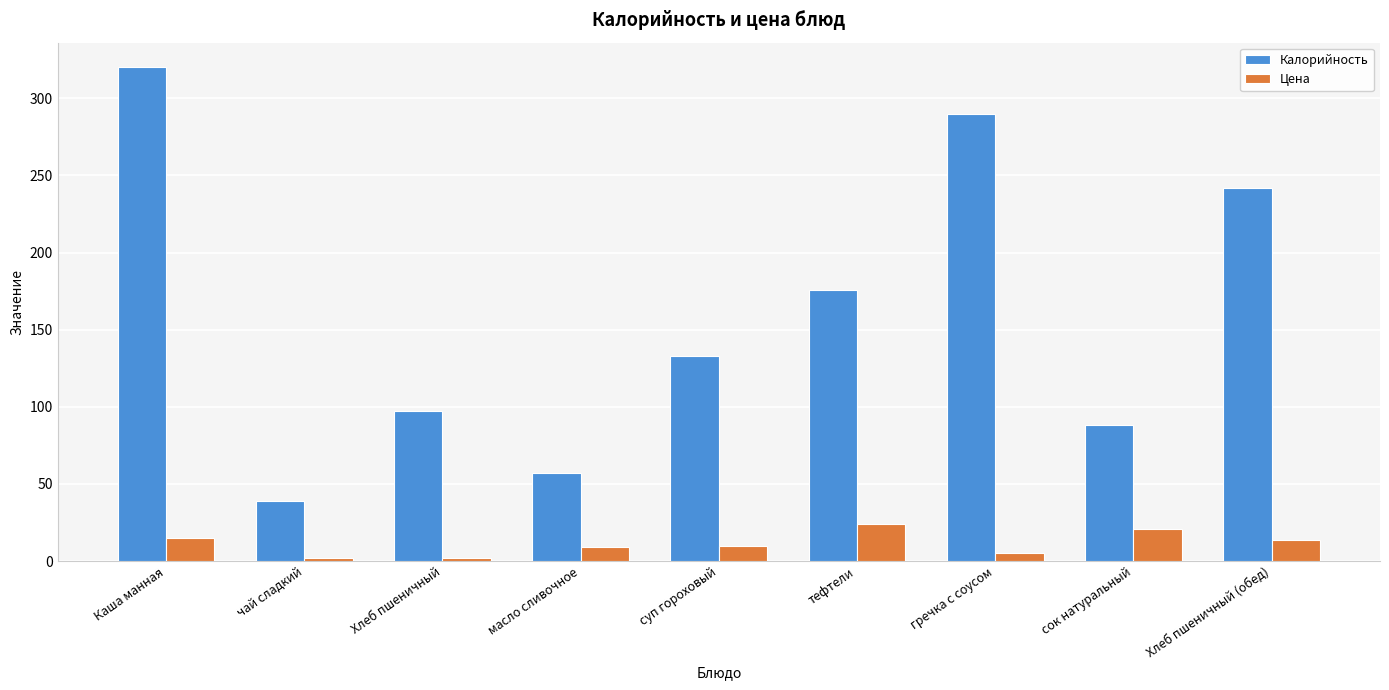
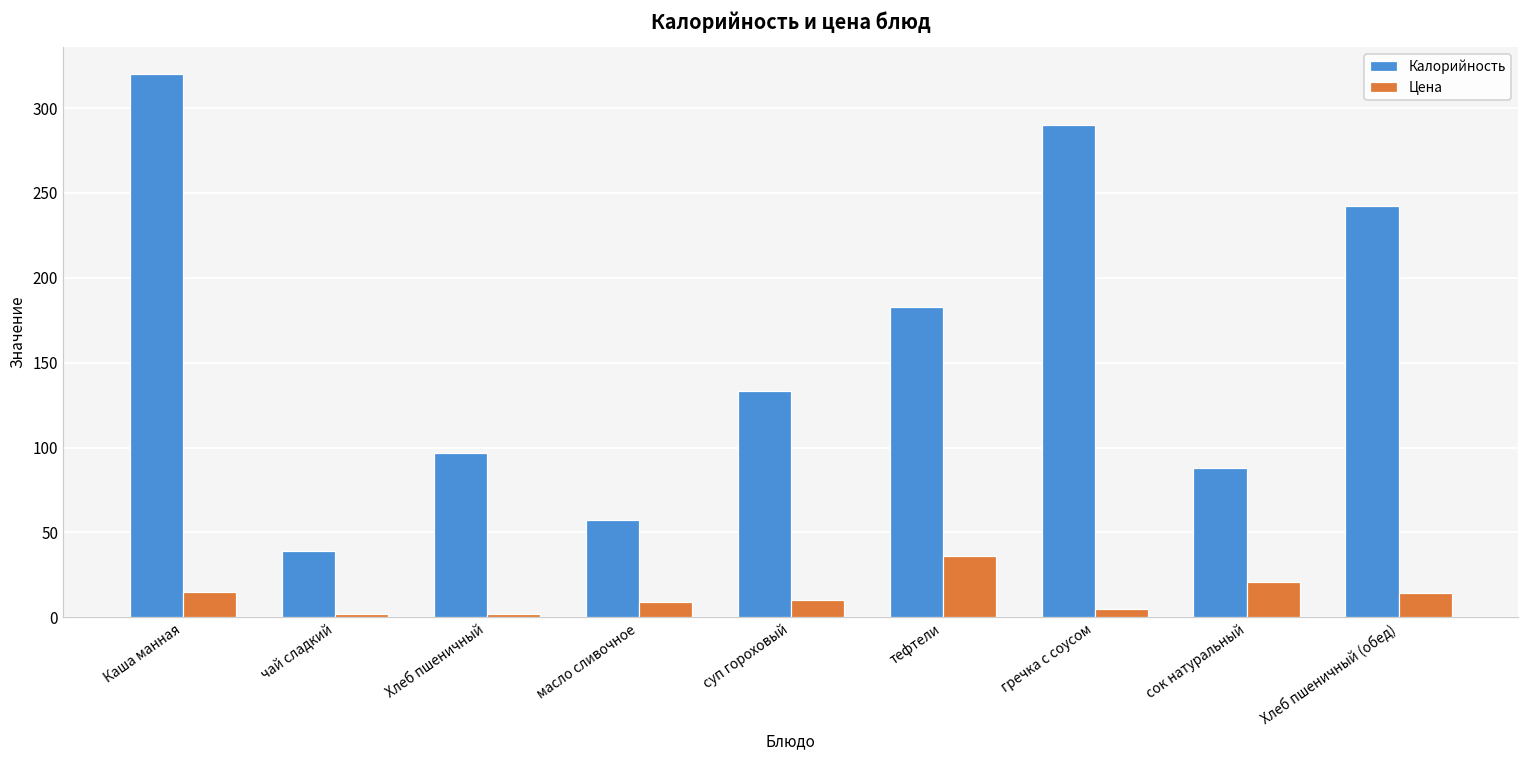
Калорийность, тефтели: 176 -> 183
Цена, тефтели: 24 -> 36
